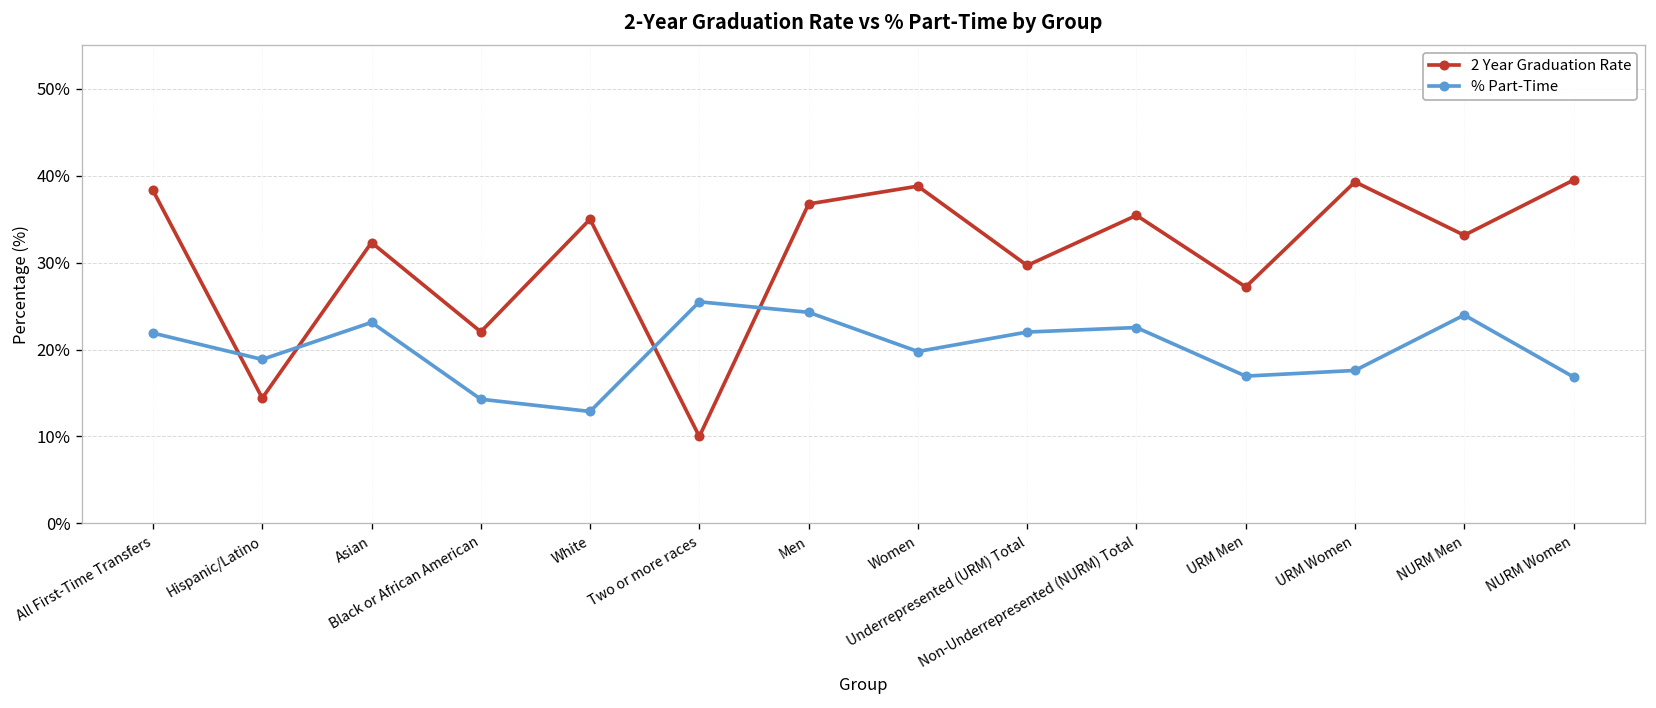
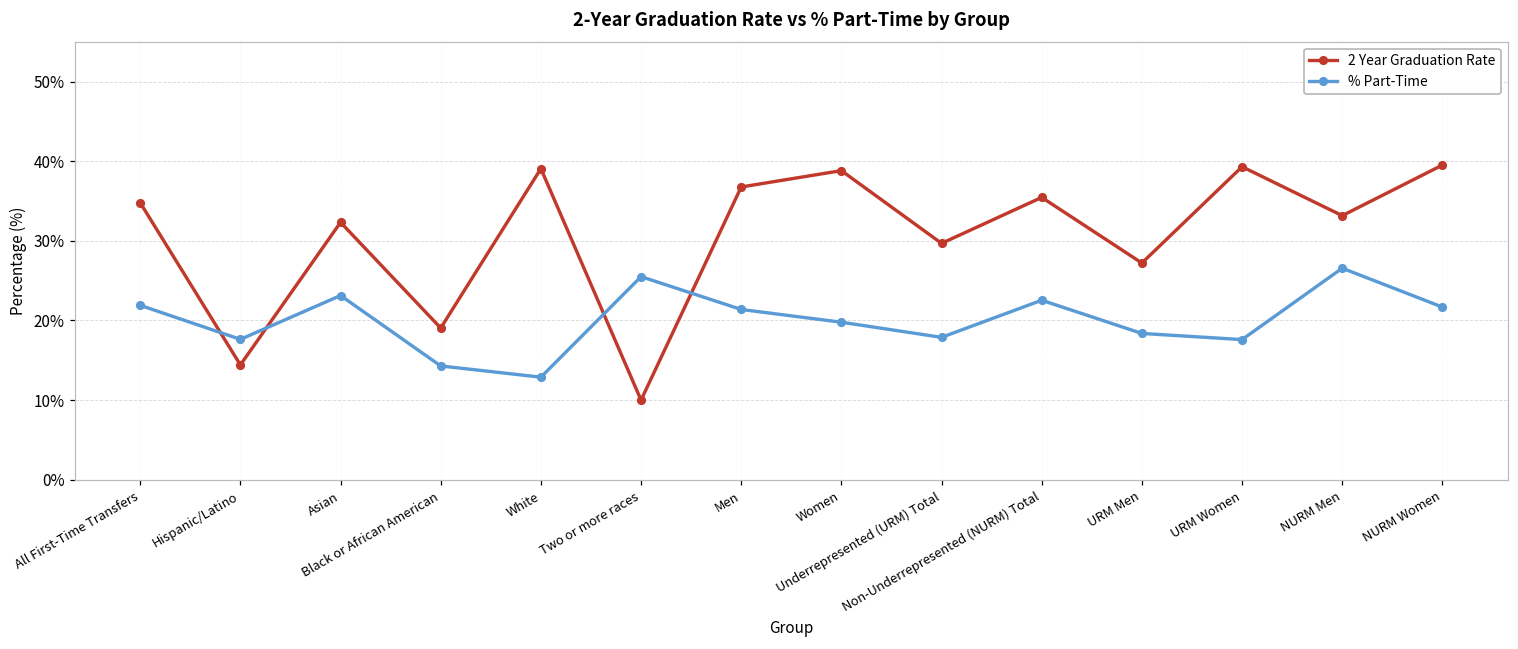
2 Year Graduation Rate, All First-Time Transfers: 38% -> 35%
% Part-Time, Hispanic/Latino: 19% -> 18%
2 Year Graduation Rate, Black or African American: 22% -> 19%
2 Year Graduation Rate, White: 35% -> 39%
% Part-Time, Men: 24% -> 21%
% Part-Time, Underrepresented (URM) Total: 22% -> 18%
% Part-Time, URM Men: 17% -> 18%
% Part-Time, NURM Men: 24% -> 27%
% Part-Time, NURM Women: 17% -> 22%
